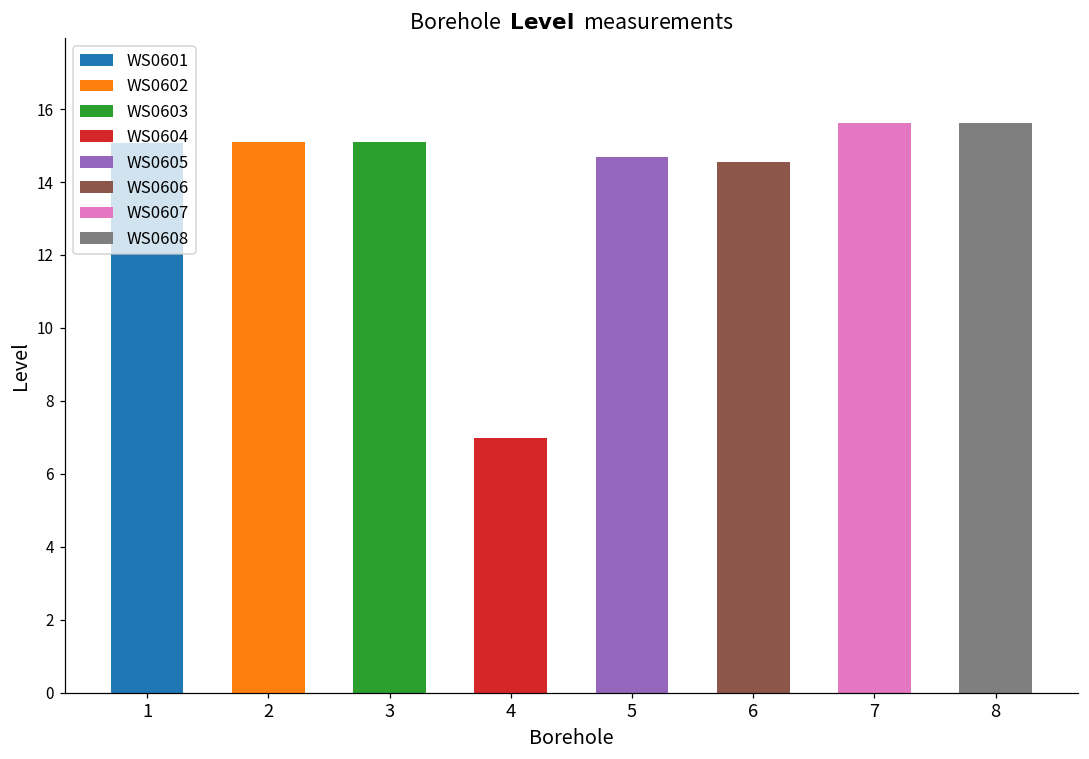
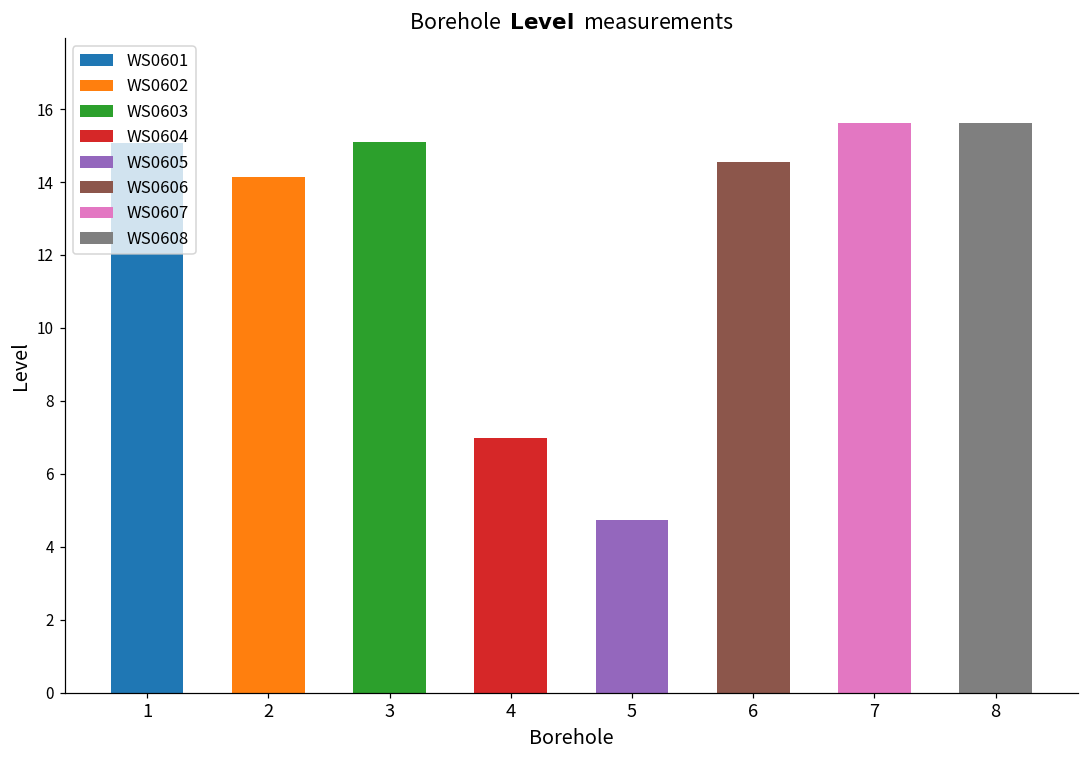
2: 15.1 -> 14.1
5: 14.7 -> 4.7
